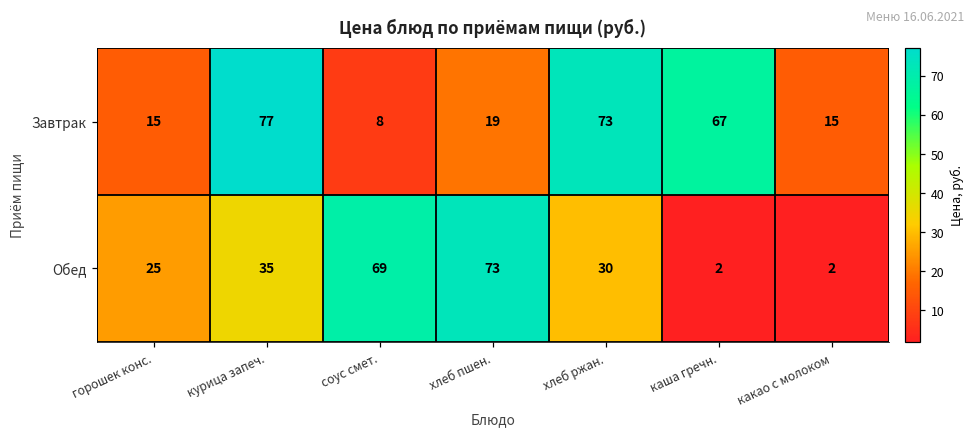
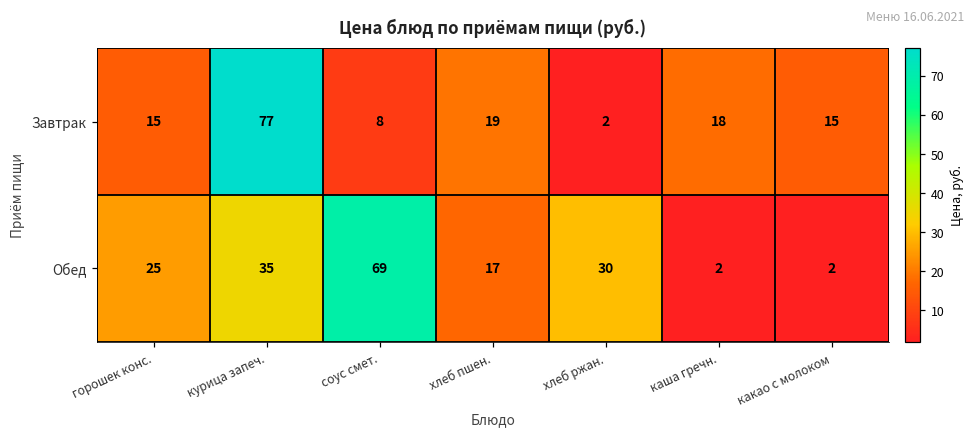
Завтрак, хлеб ржан.: 73 -> 2
Завтрак, каша гречн.: 67 -> 18
Обед, хлеб пшен.: 73 -> 17
